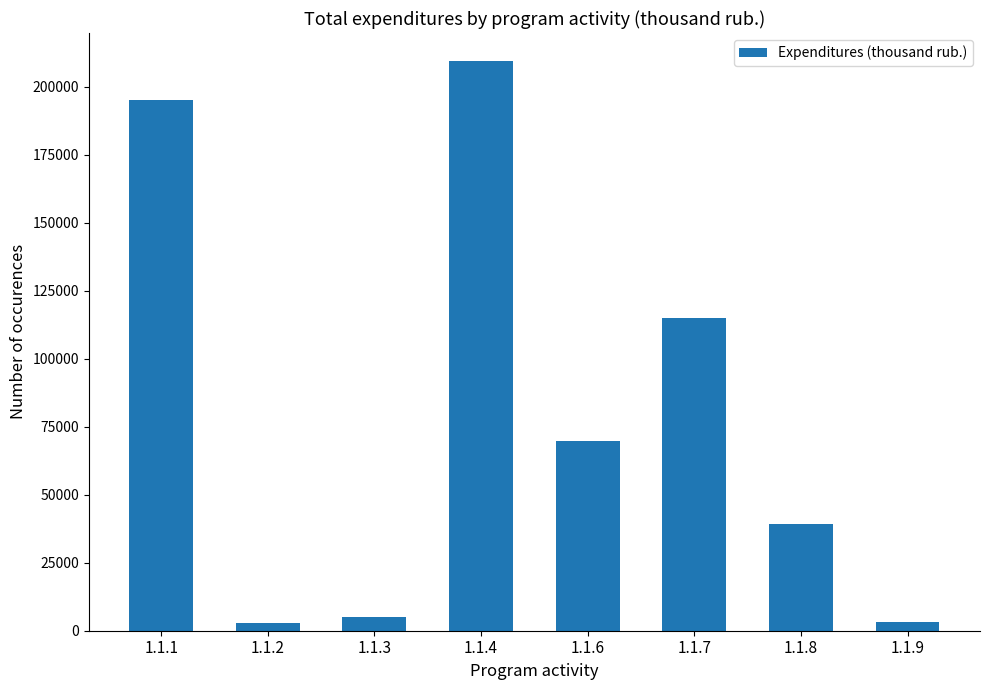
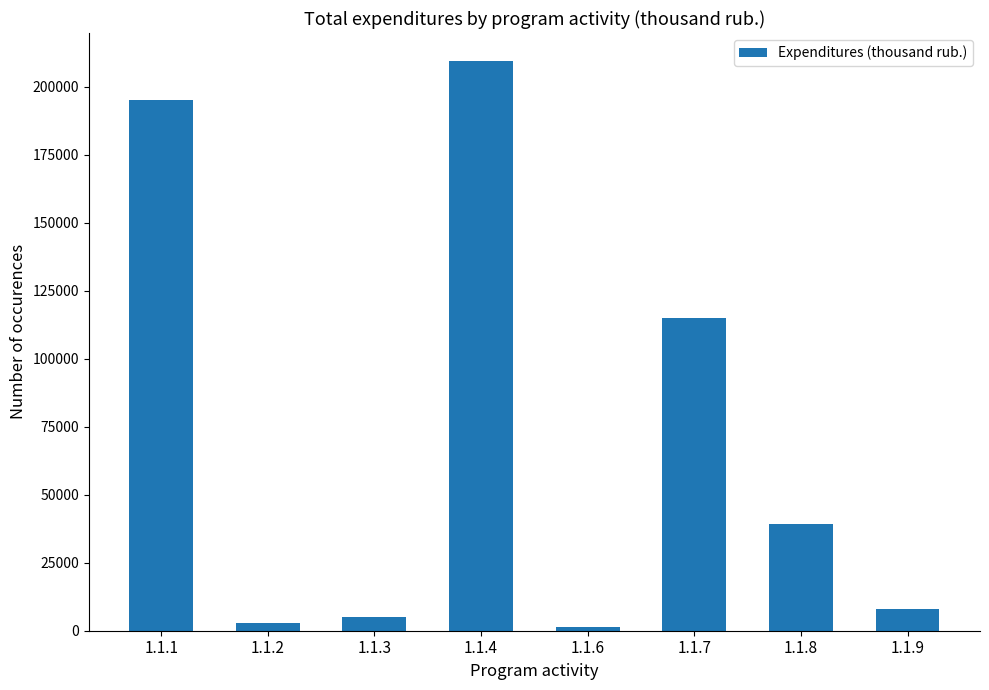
1.1.6: 70000 -> 1000
1.1.9: 3000 -> 8000
